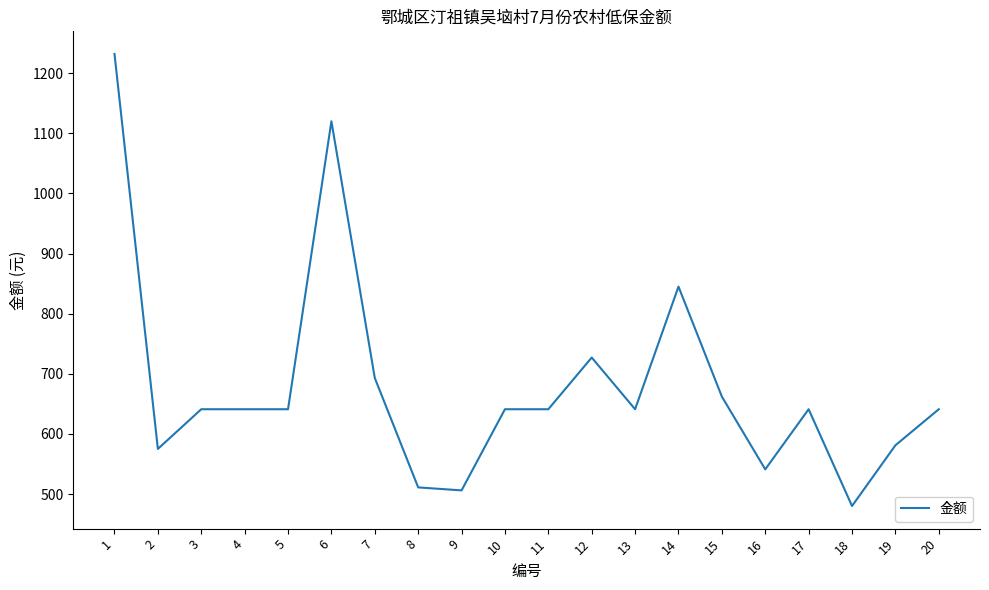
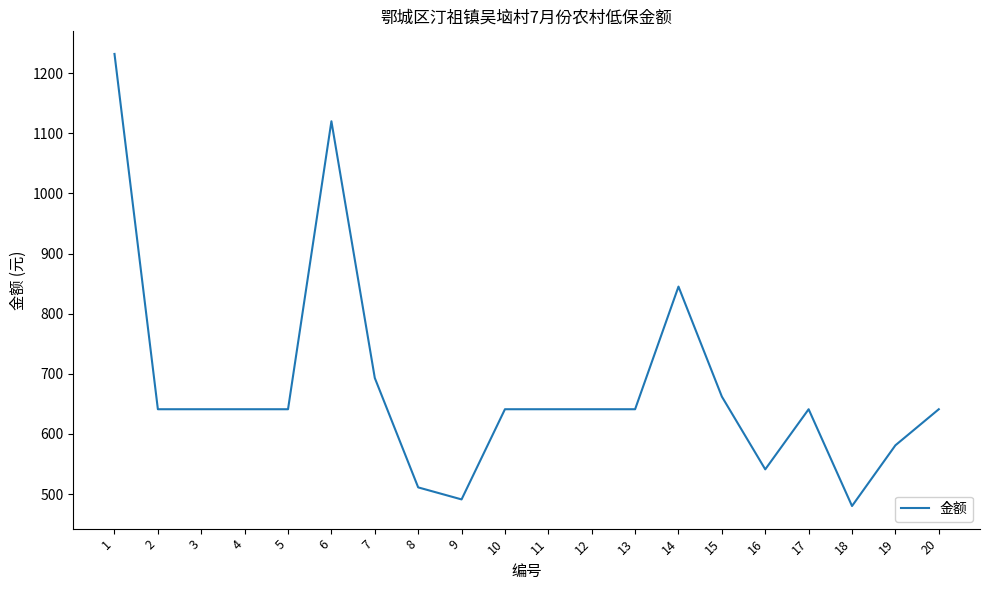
2: 580 -> 640
9: 510 -> 490
12: 730 -> 640
